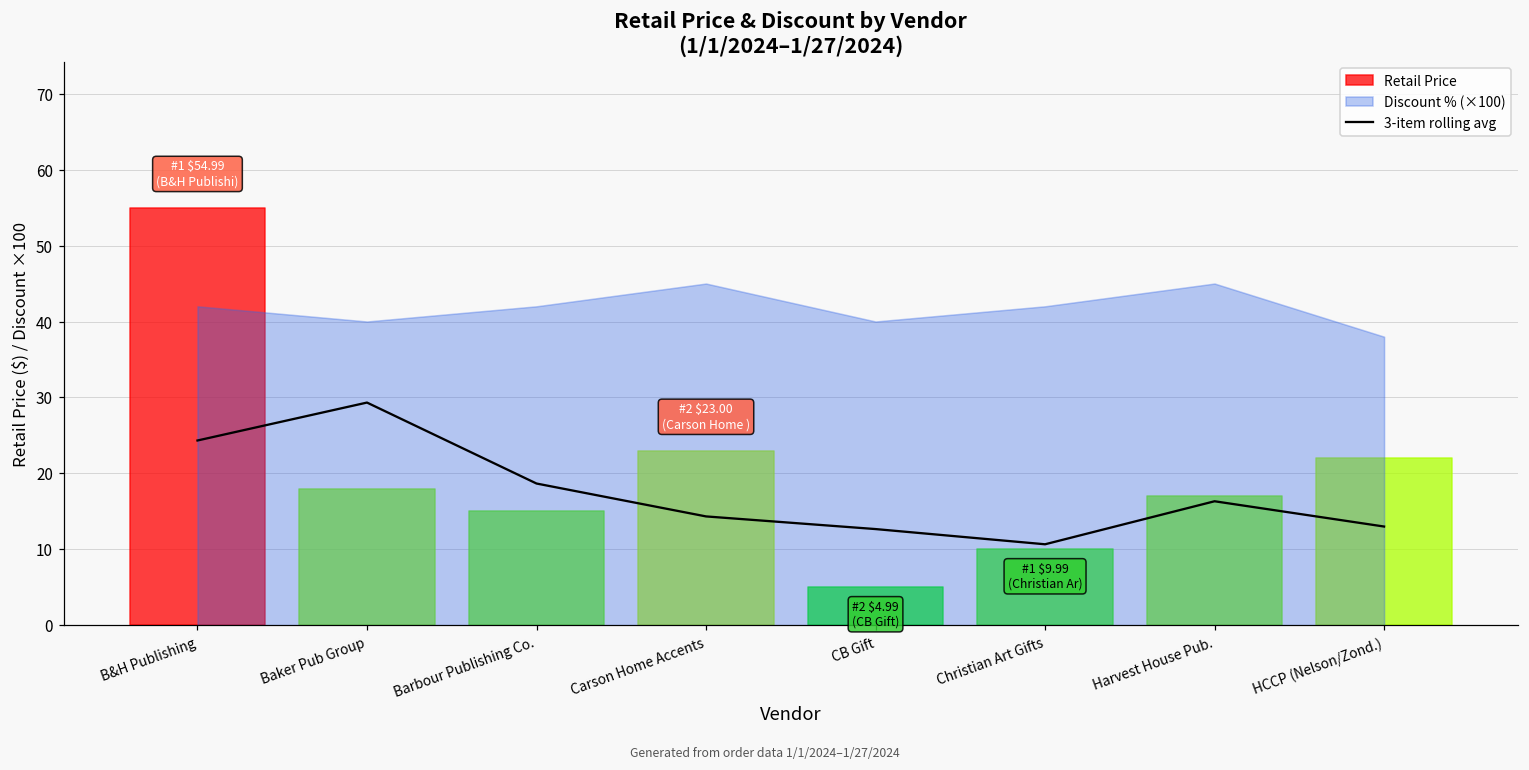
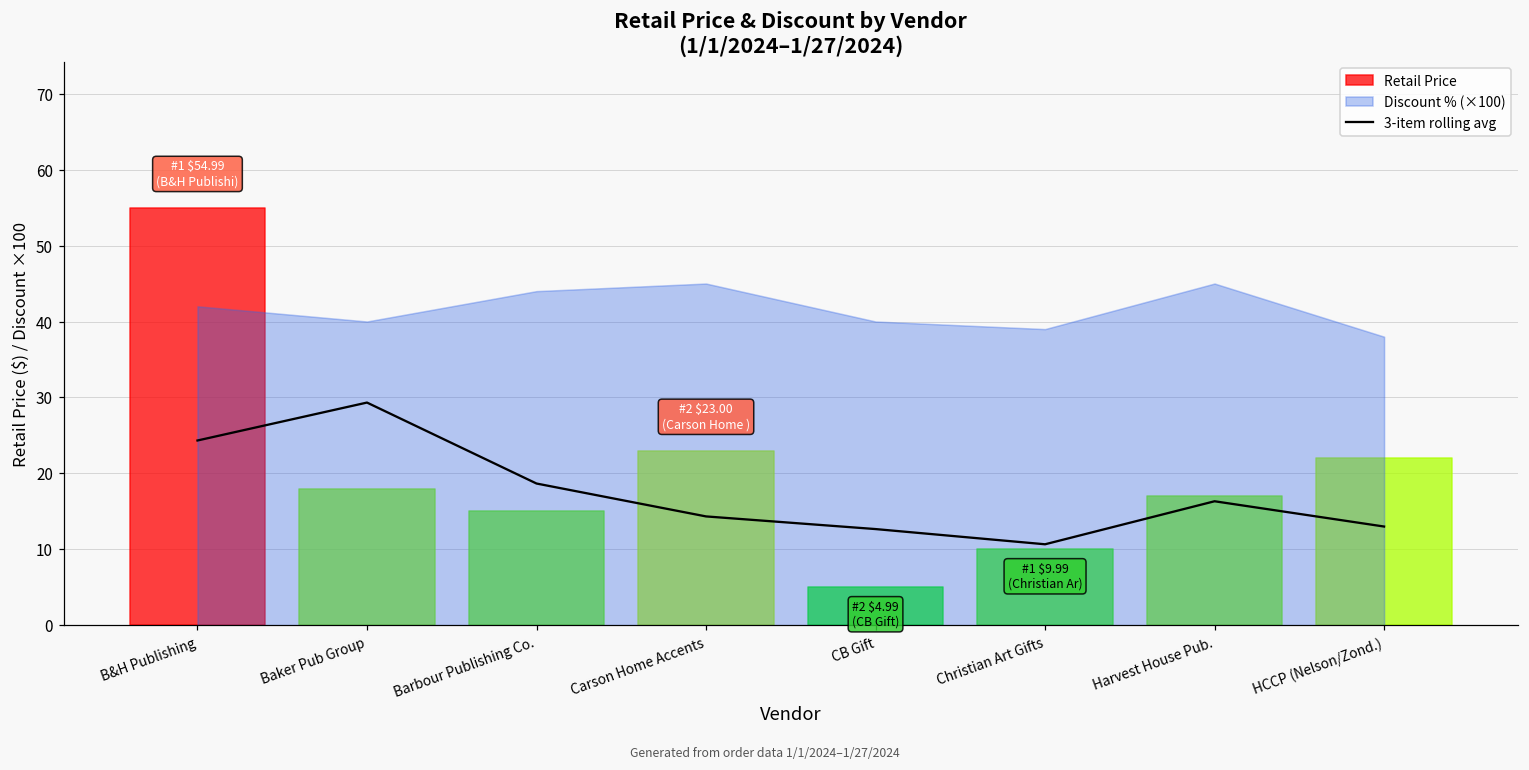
Discount % (×100), Barbour Publishing Co.: 42 -> 44
Discount % (×100), Christian Art Gifts: 42 -> 39
